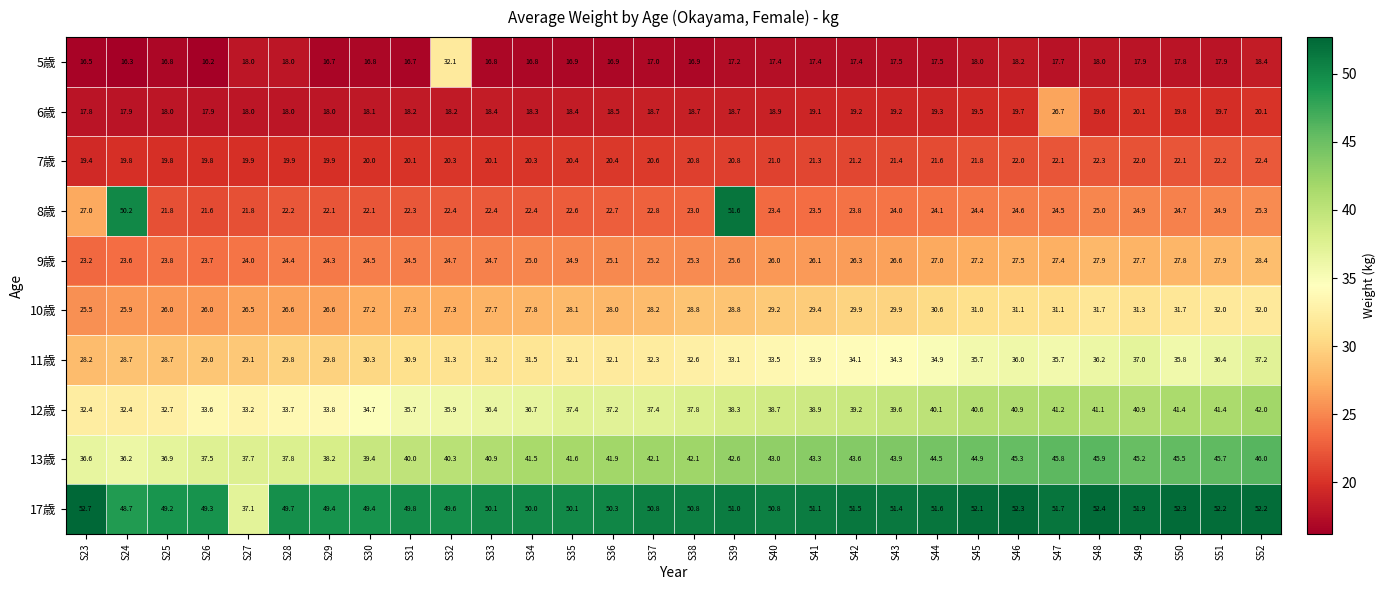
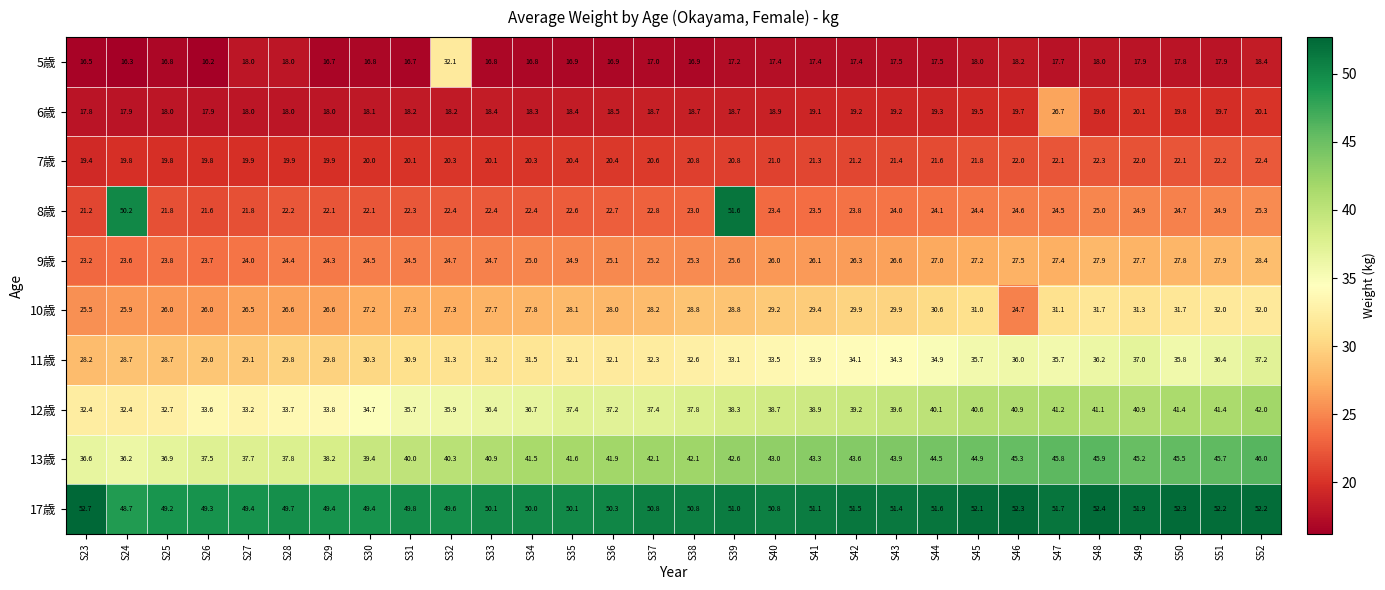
8歳, S23: 27.0 -> 21.2
10歳, S46: 31.1 -> 24.7
17歳, S27: 37.1 -> 49.4
